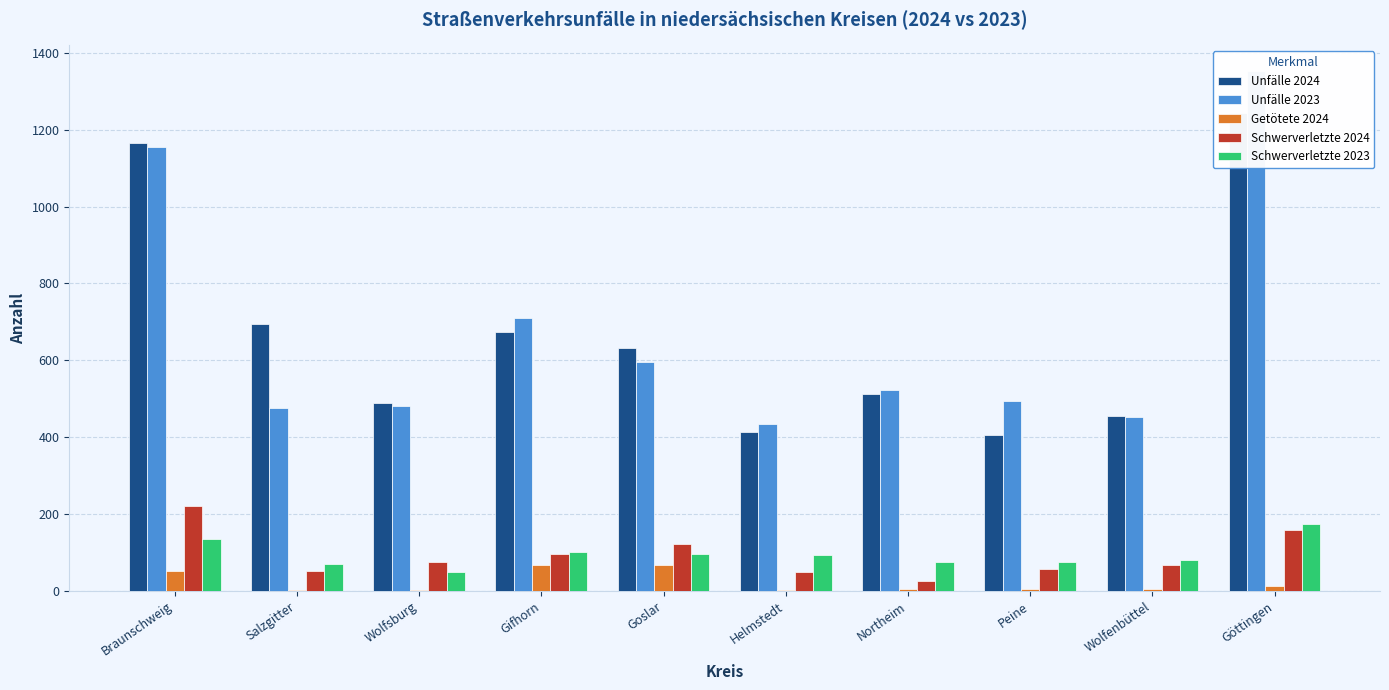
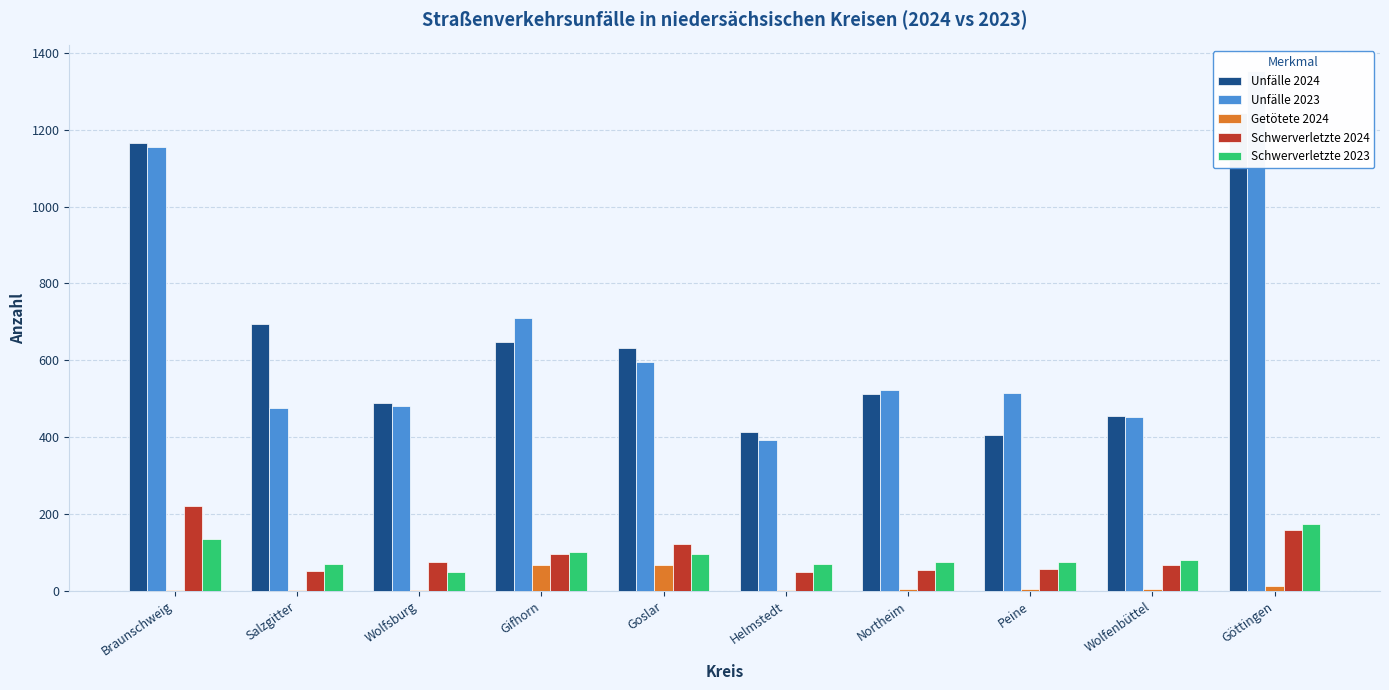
Getötete 2024, Braunschweig: 50 -> 0
Unfälle 2024, Gifhorn: 670 -> 650
Unfälle 2023, Helmstedt: 430 -> 390
Schwerverletzte 2023, Helmstedt: 90 -> 70
Schwerverletzte 2024, Northeim: 30 -> 60
Unfälle 2023, Peine: 490 -> 520
